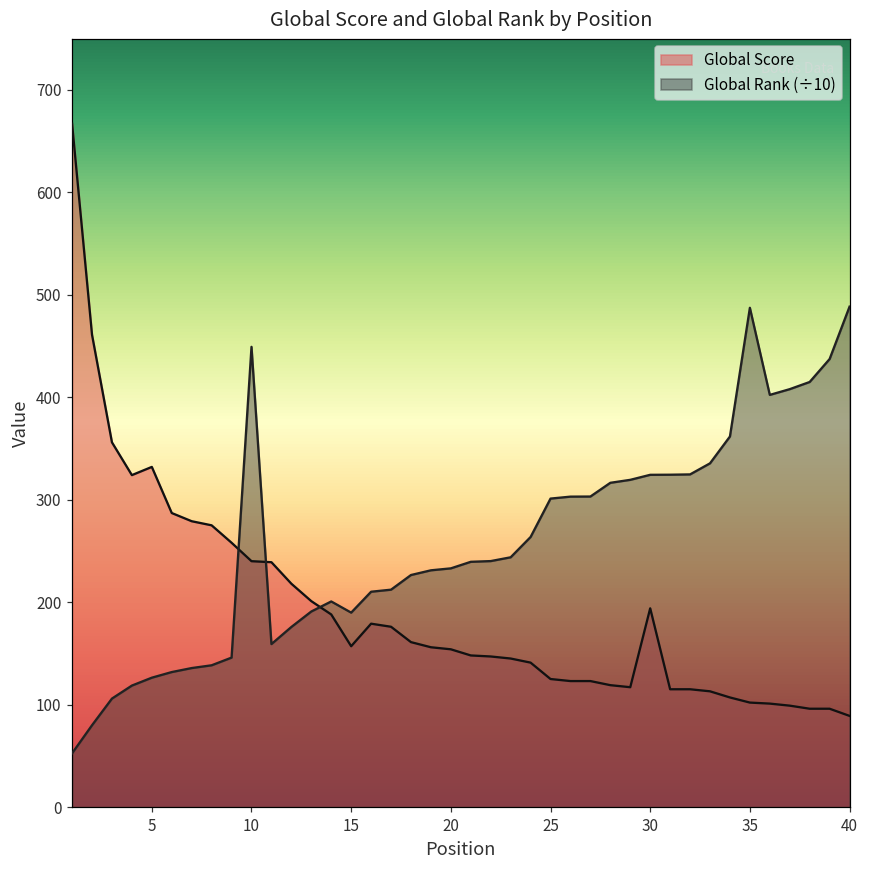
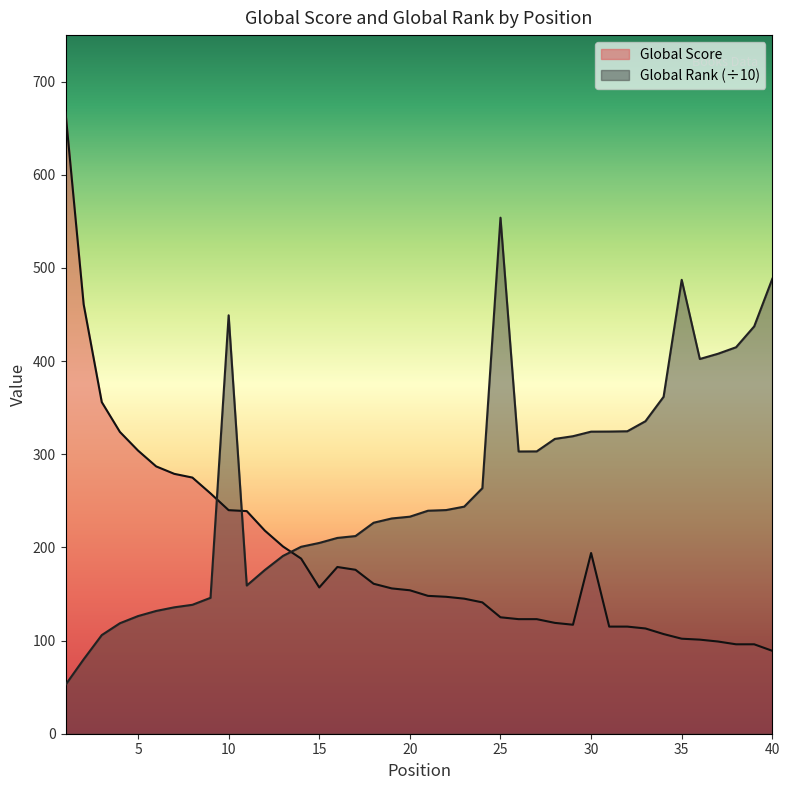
Global Score, 5: 330 -> 300
Global Rank (÷10), 15: 190 -> 200
Global Rank (÷10), 25: 300 -> 550
